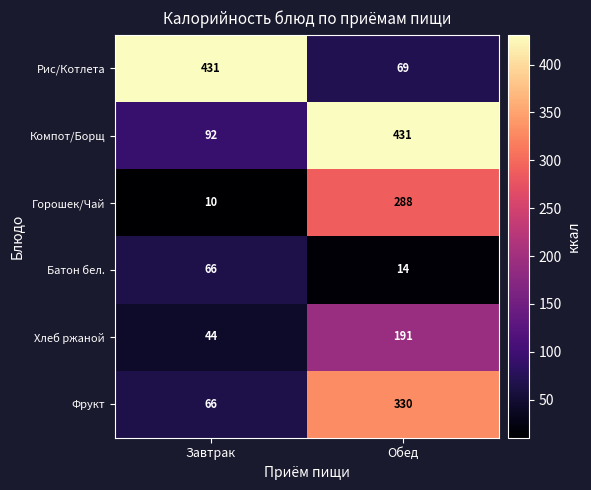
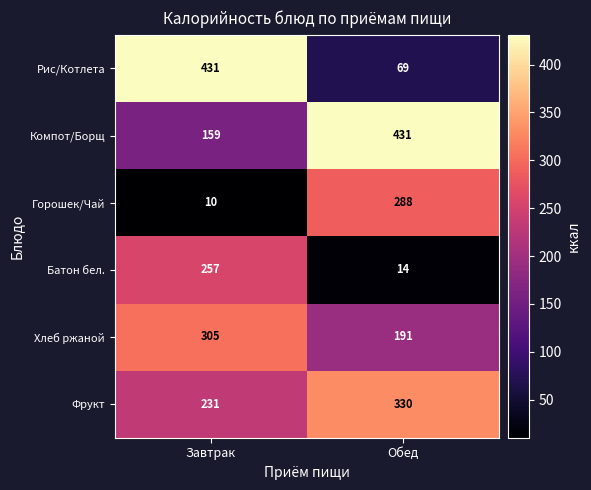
Компот/Борщ, Завтрак: 92 -> 159
Батон бел., Завтрак: 66 -> 257
Хлеб ржаной, Завтрак: 44 -> 305
Фрукт, Завтрак: 66 -> 231
